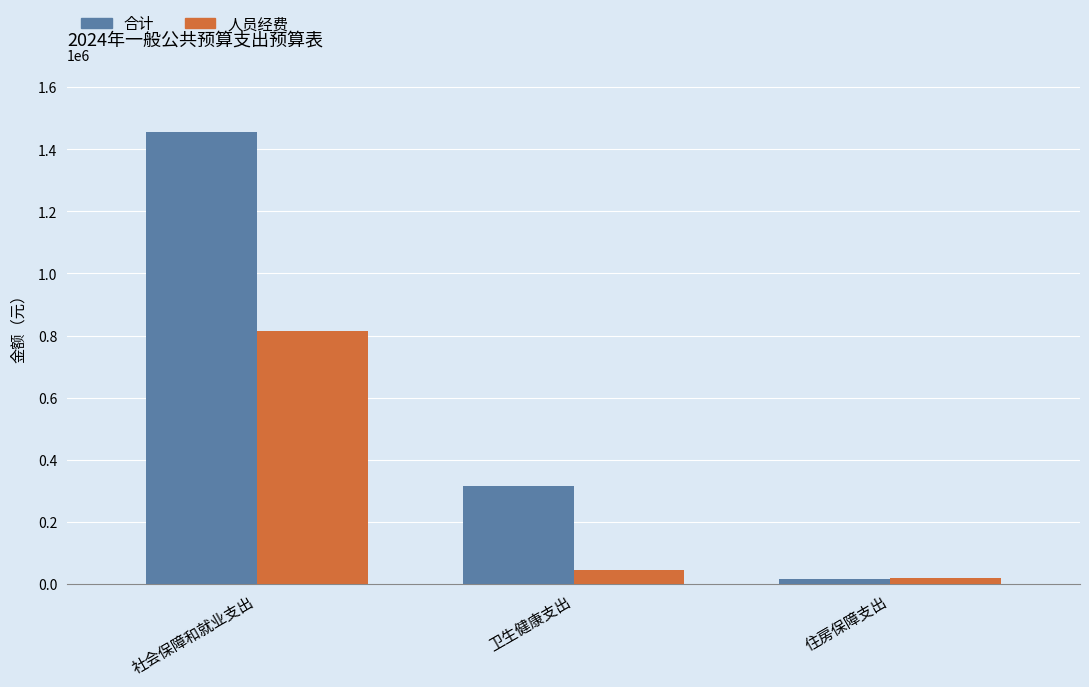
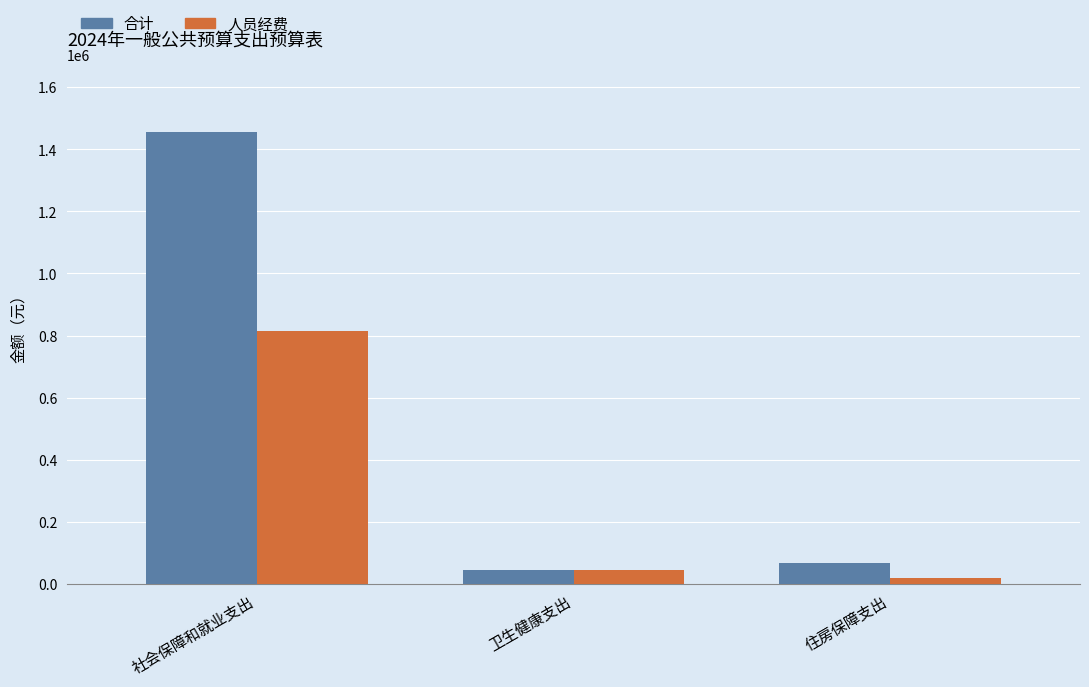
合计, 卫生健康支出: 320000 -> 40000
合计, 住房保障支出: 20000 -> 70000
